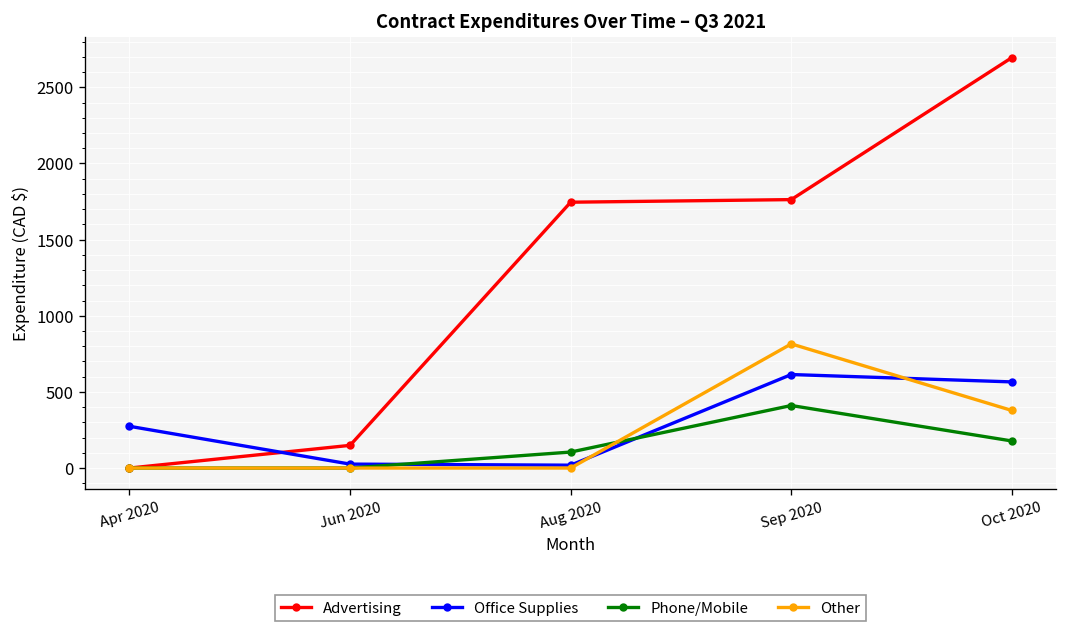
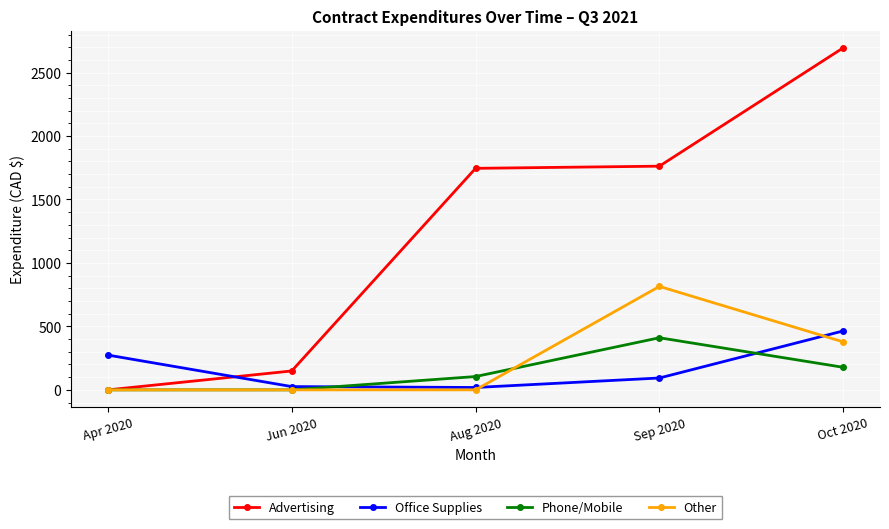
Office Supplies, Sep 2020: 610 -> 90
Office Supplies, Oct 2020: 570 -> 460
